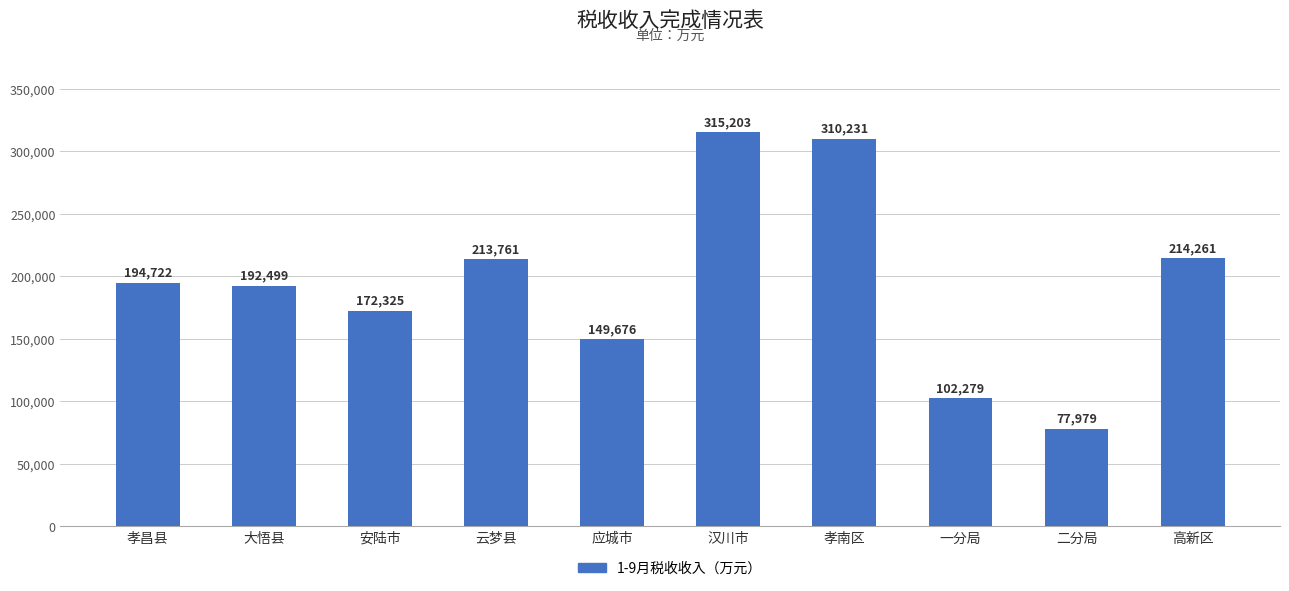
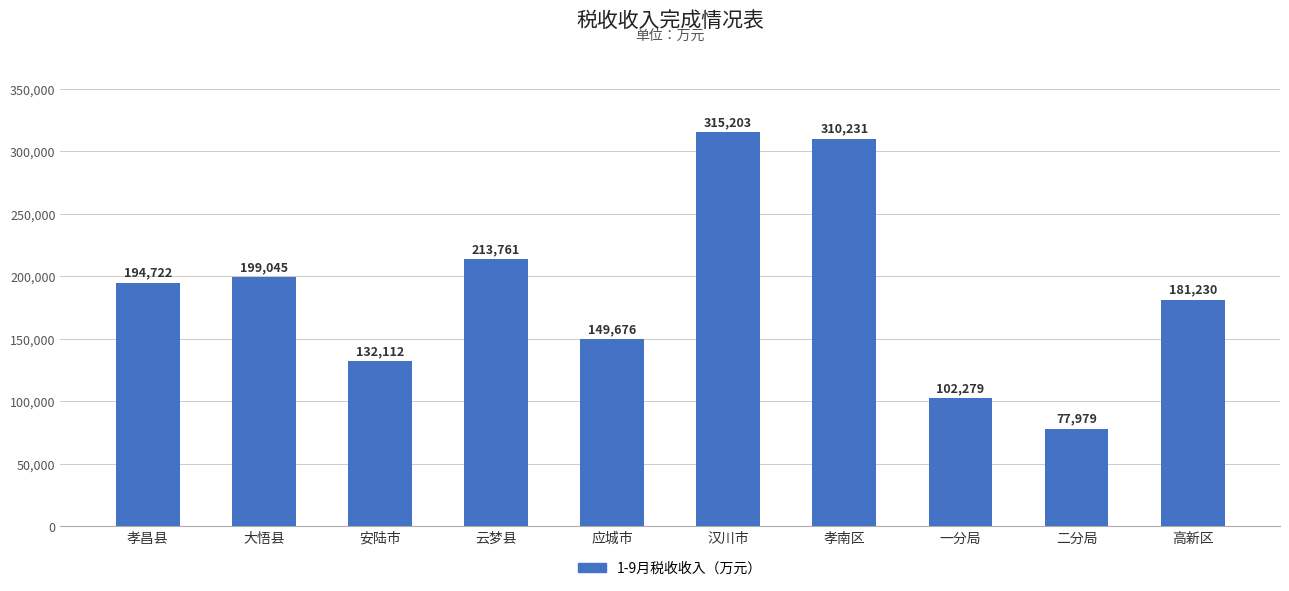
大悟县: 192,499 -> 199,045
安陆市: 172,325 -> 132,112
高新区: 214,261 -> 181,230
